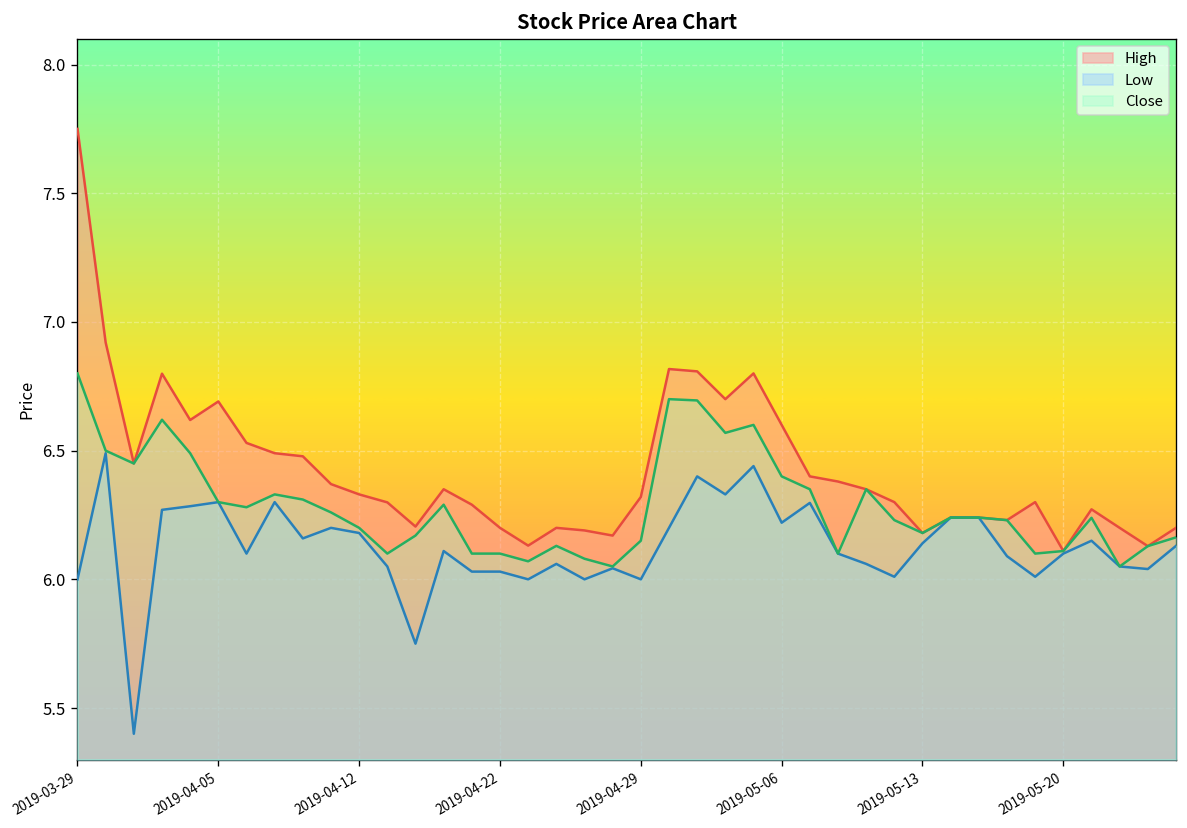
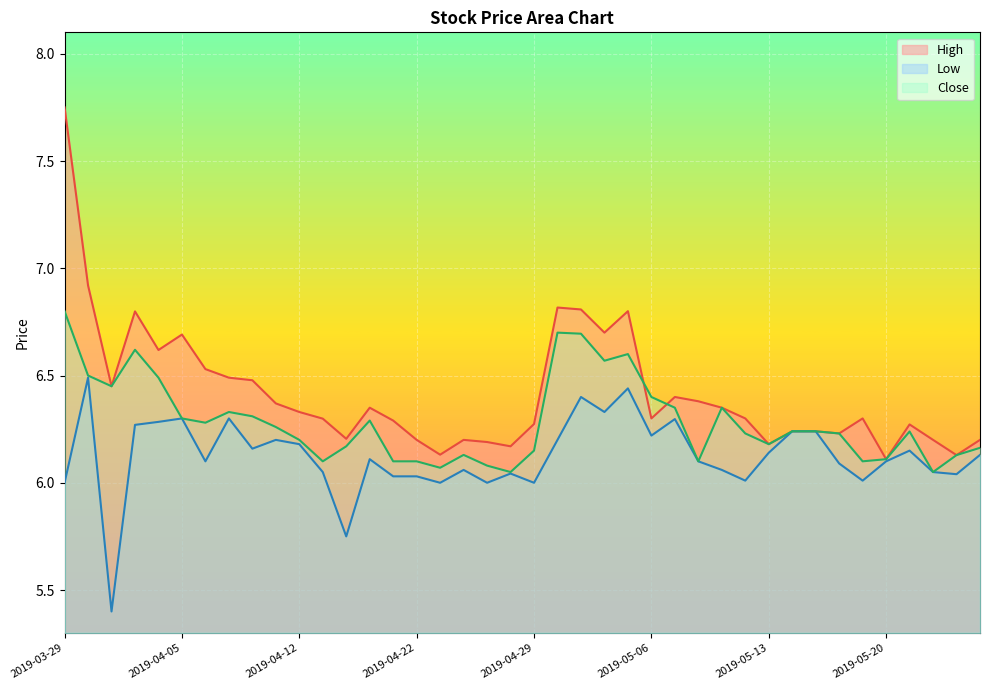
High, 2019-04-29: 6.32 -> 6.27
High, 2019-05-06: 6.6 -> 6.3
